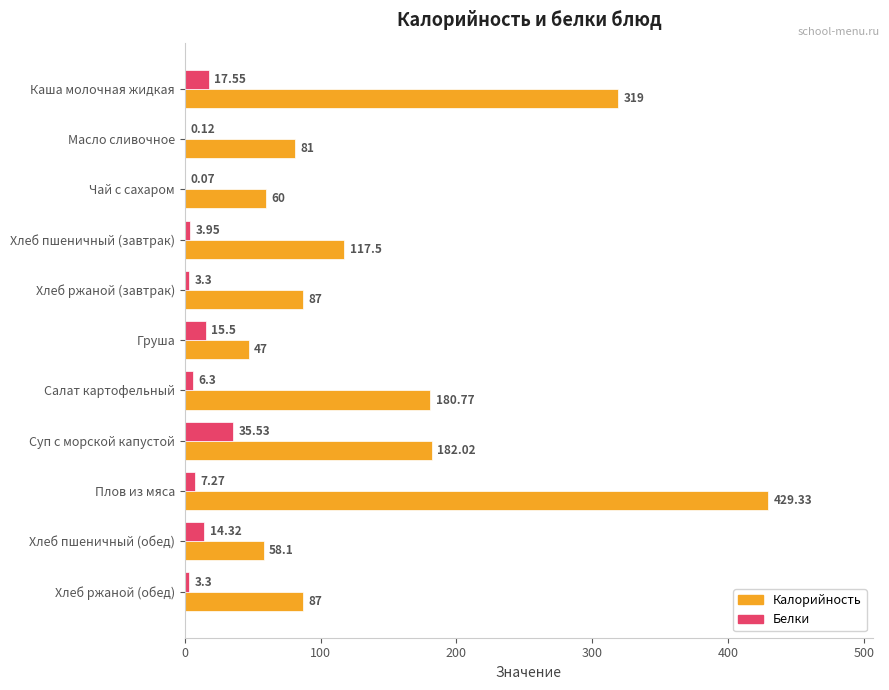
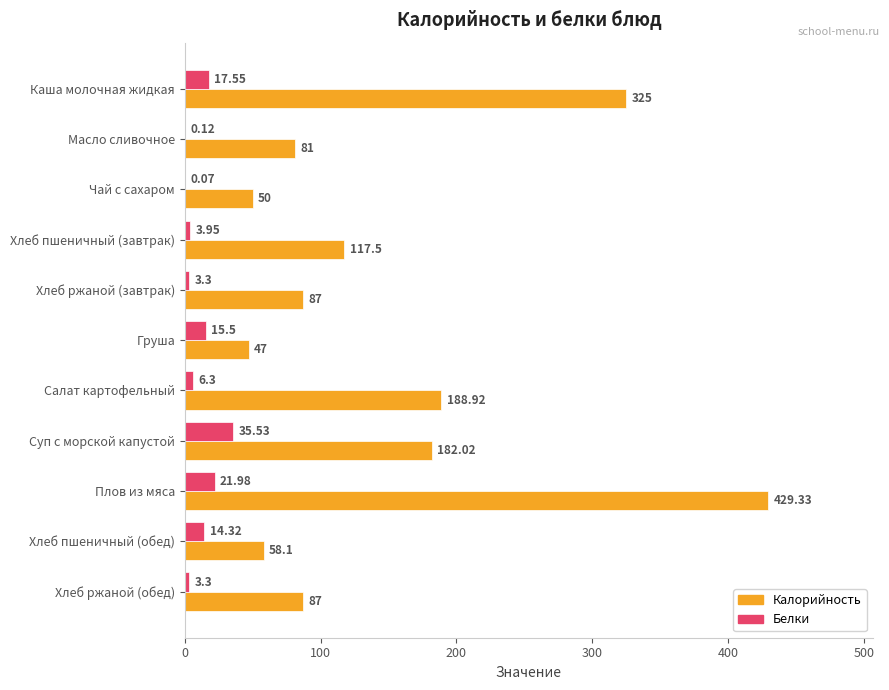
Калорийность, Каша молочная жидкая: 319 -> 325
Калорийность, Чай с сахаром: 60 -> 50
Калорийность, Салат картофельный: 180.77 -> 188.92
Белки, Плов из мяса: 7.27 -> 21.98
